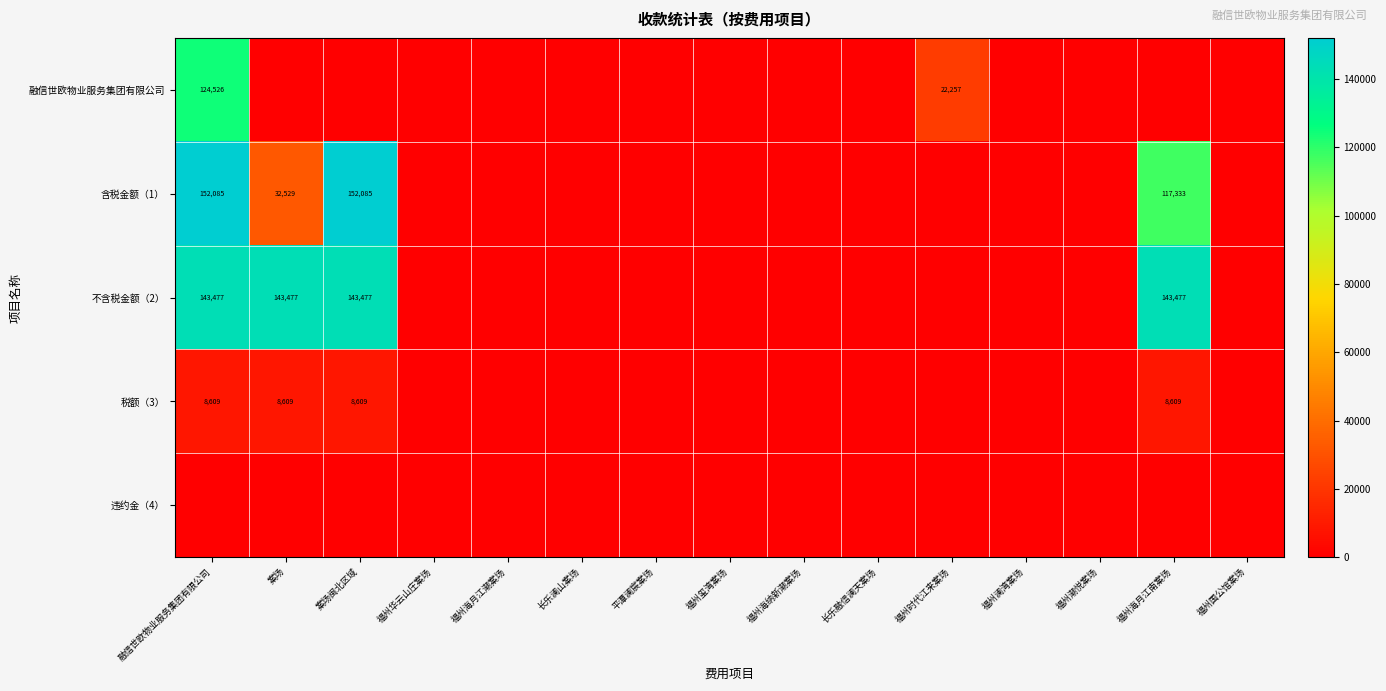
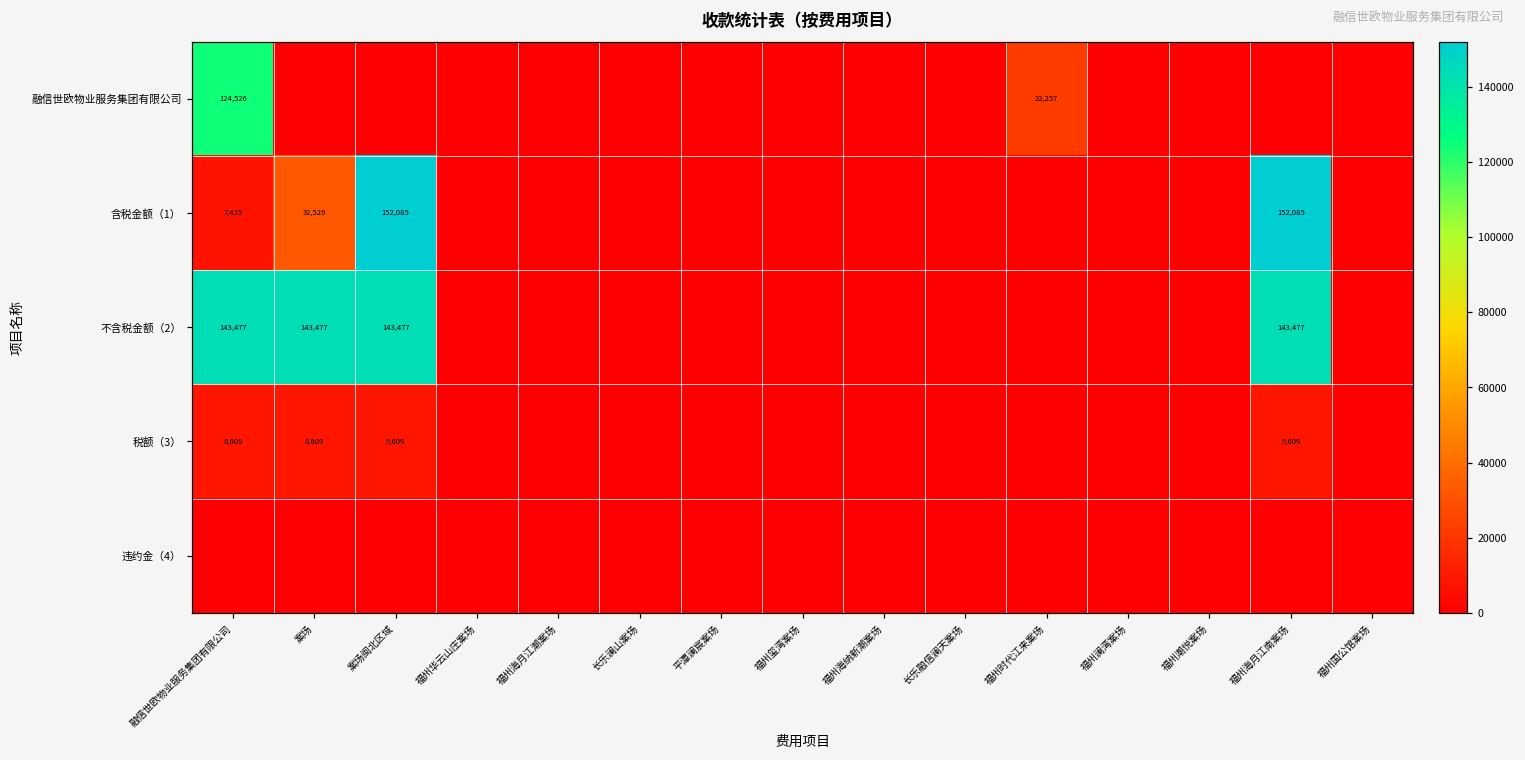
含税金额（1）, 融信世欧物业服务集团有限公司: 152,085 -> 7,425
含税金额（1）, 福州海月江南案场: 117,333 -> 152,085
